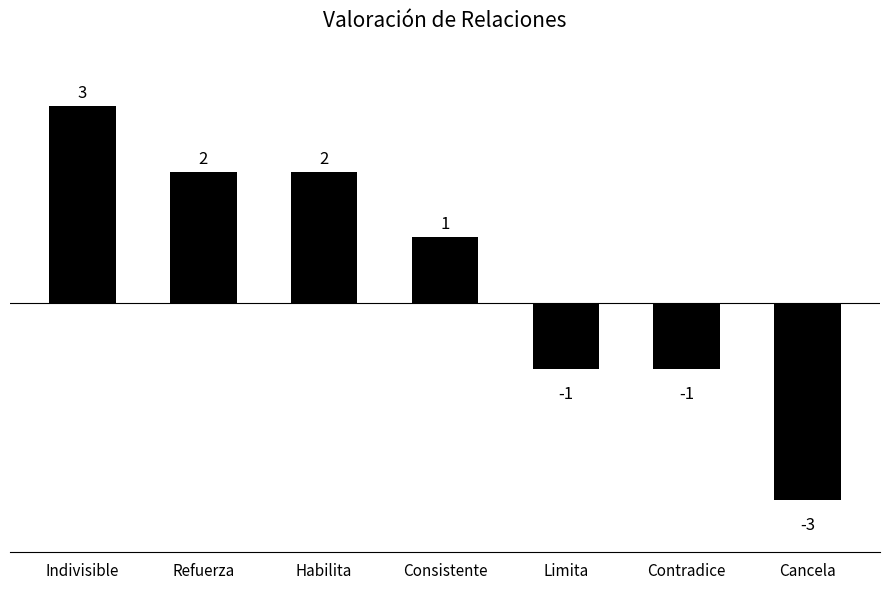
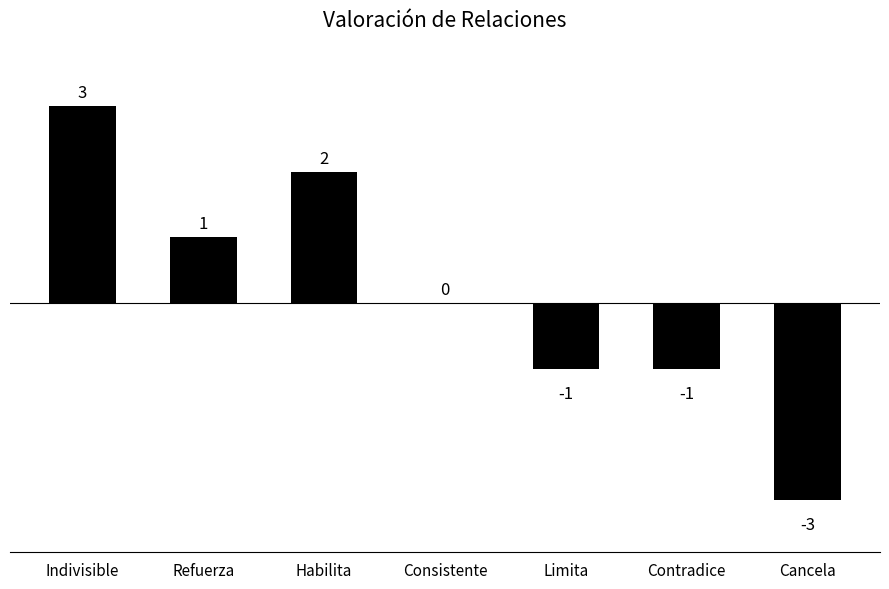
Refuerza: 2 -> 1
Consistente: 1 -> 0
